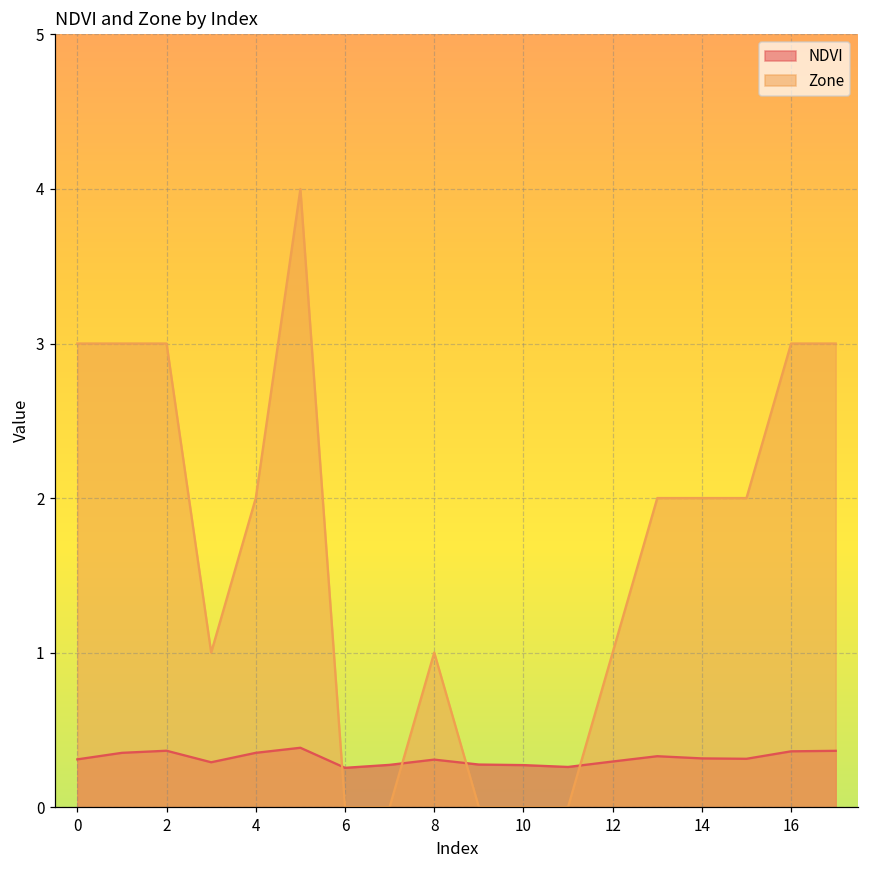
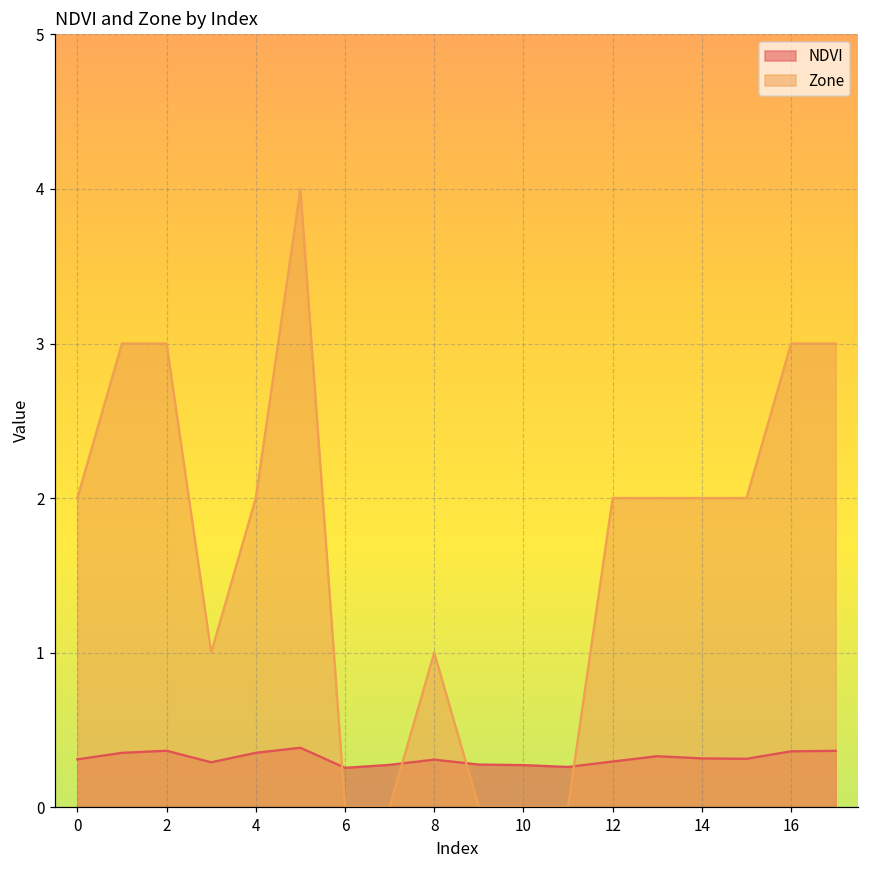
Zone, 0: 3 -> 2
Zone, 12: 1 -> 2
